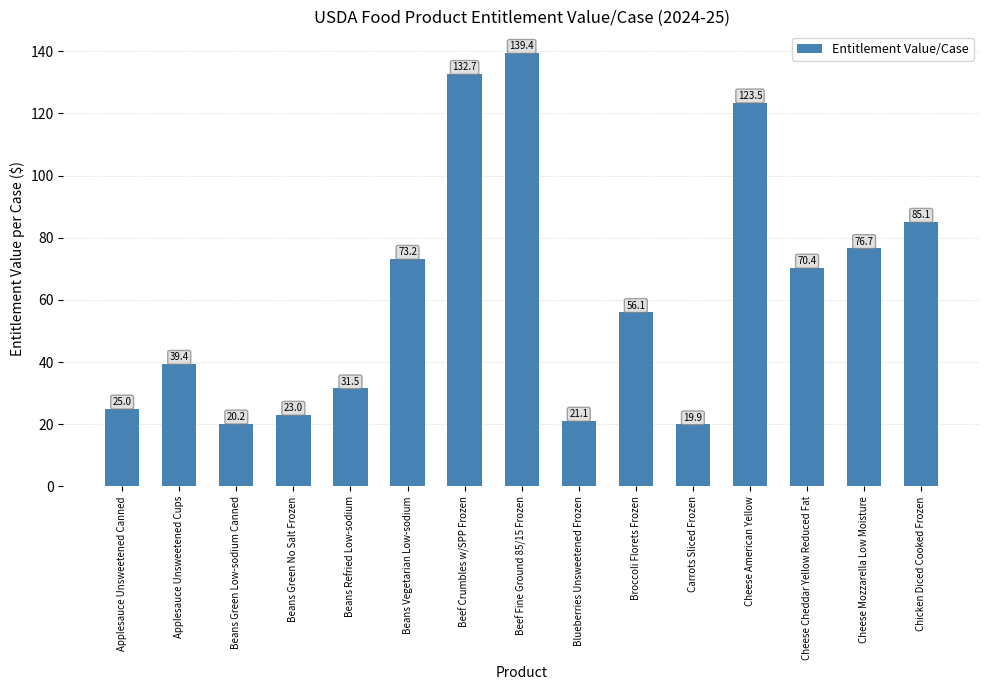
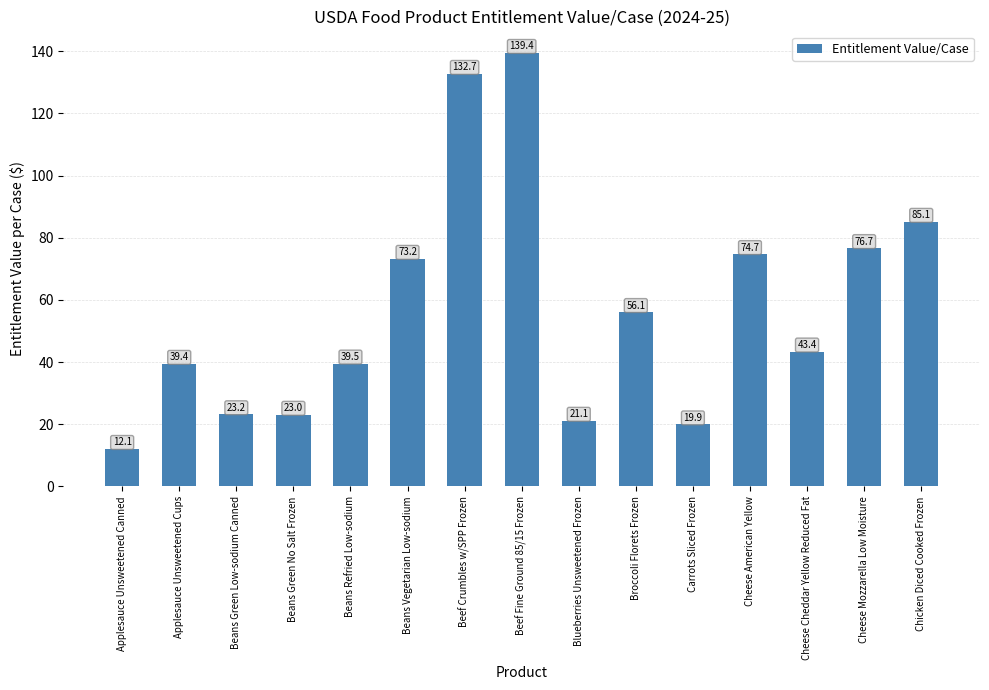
Applesauce Unsweetened Canned: 25.0 -> 12.1
Beans Green Low-sodium Canned: 20.2 -> 23.2
Beans Refried Low-sodium: 31.5 -> 39.5
Cheese American Yellow: 123.5 -> 74.7
Cheese Cheddar Yellow Reduced Fat: 70.4 -> 43.4
